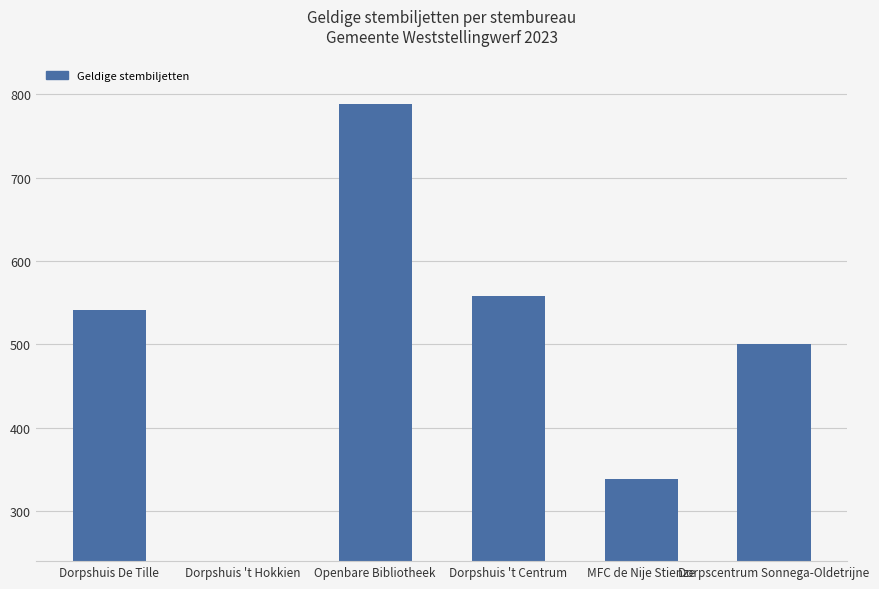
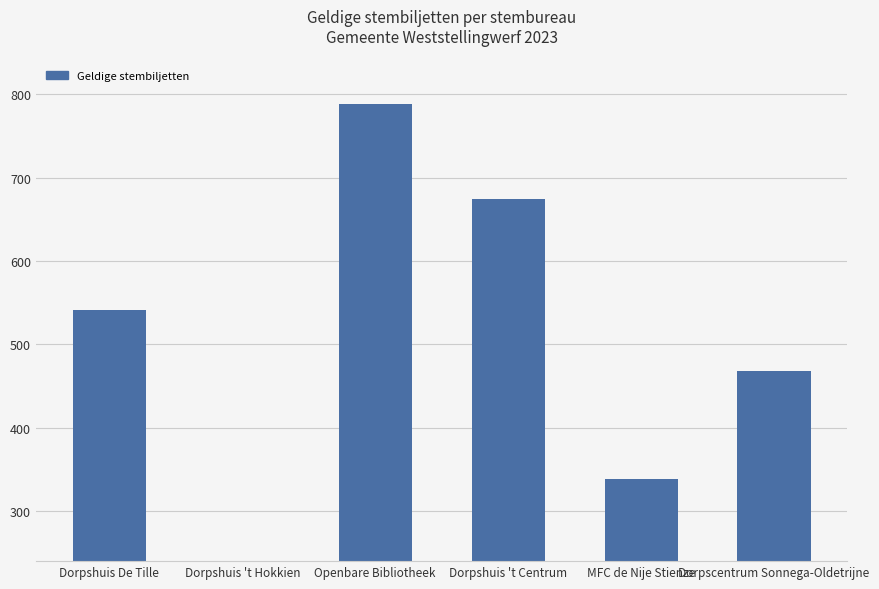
Dorpshuis 't Centrum: 560 -> 670
Dorpscentrum Sonnega-Oldetrijne: 500 -> 470
